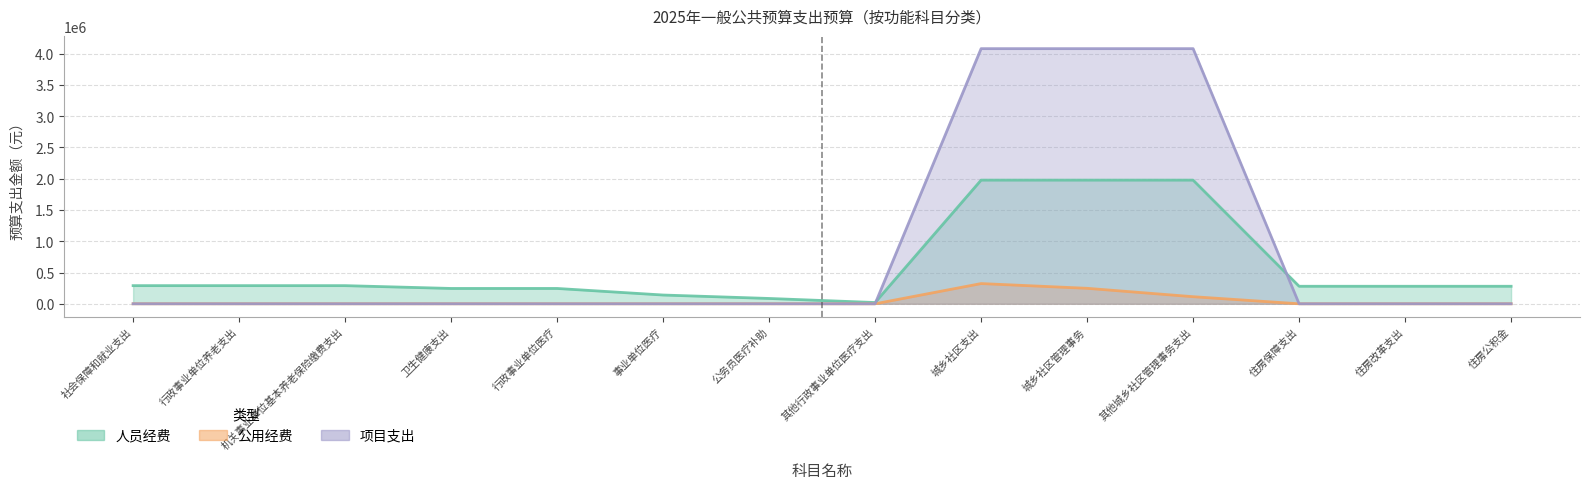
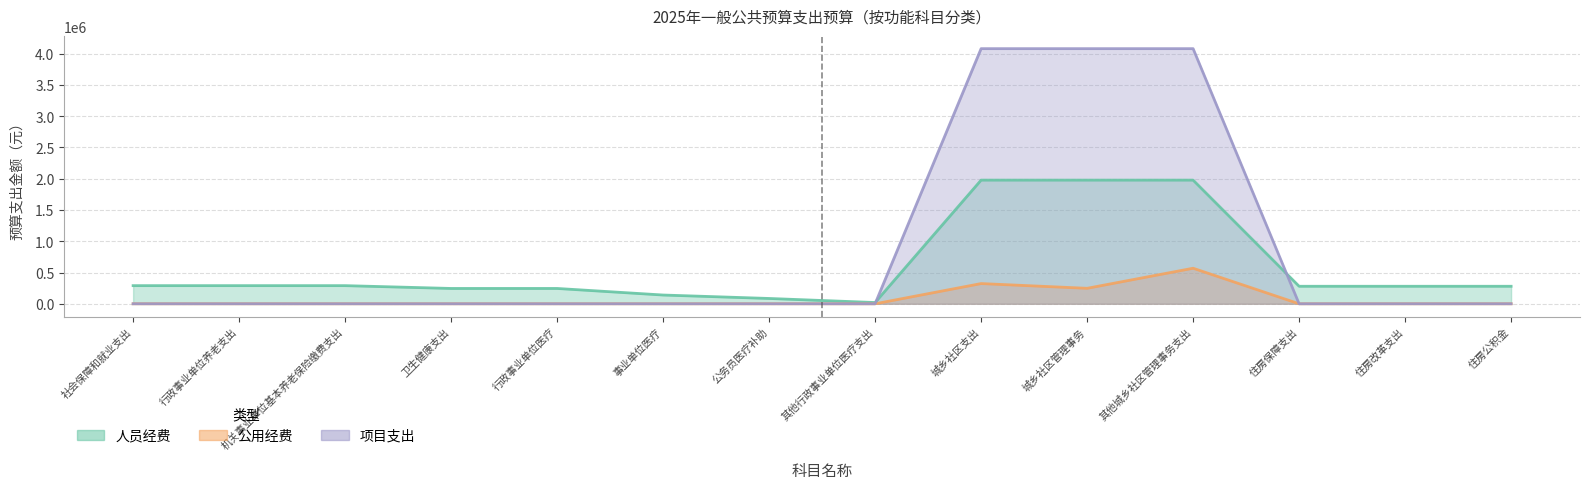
公用经费, 其他城乡社区管理事务支出: 100000 -> 600000
